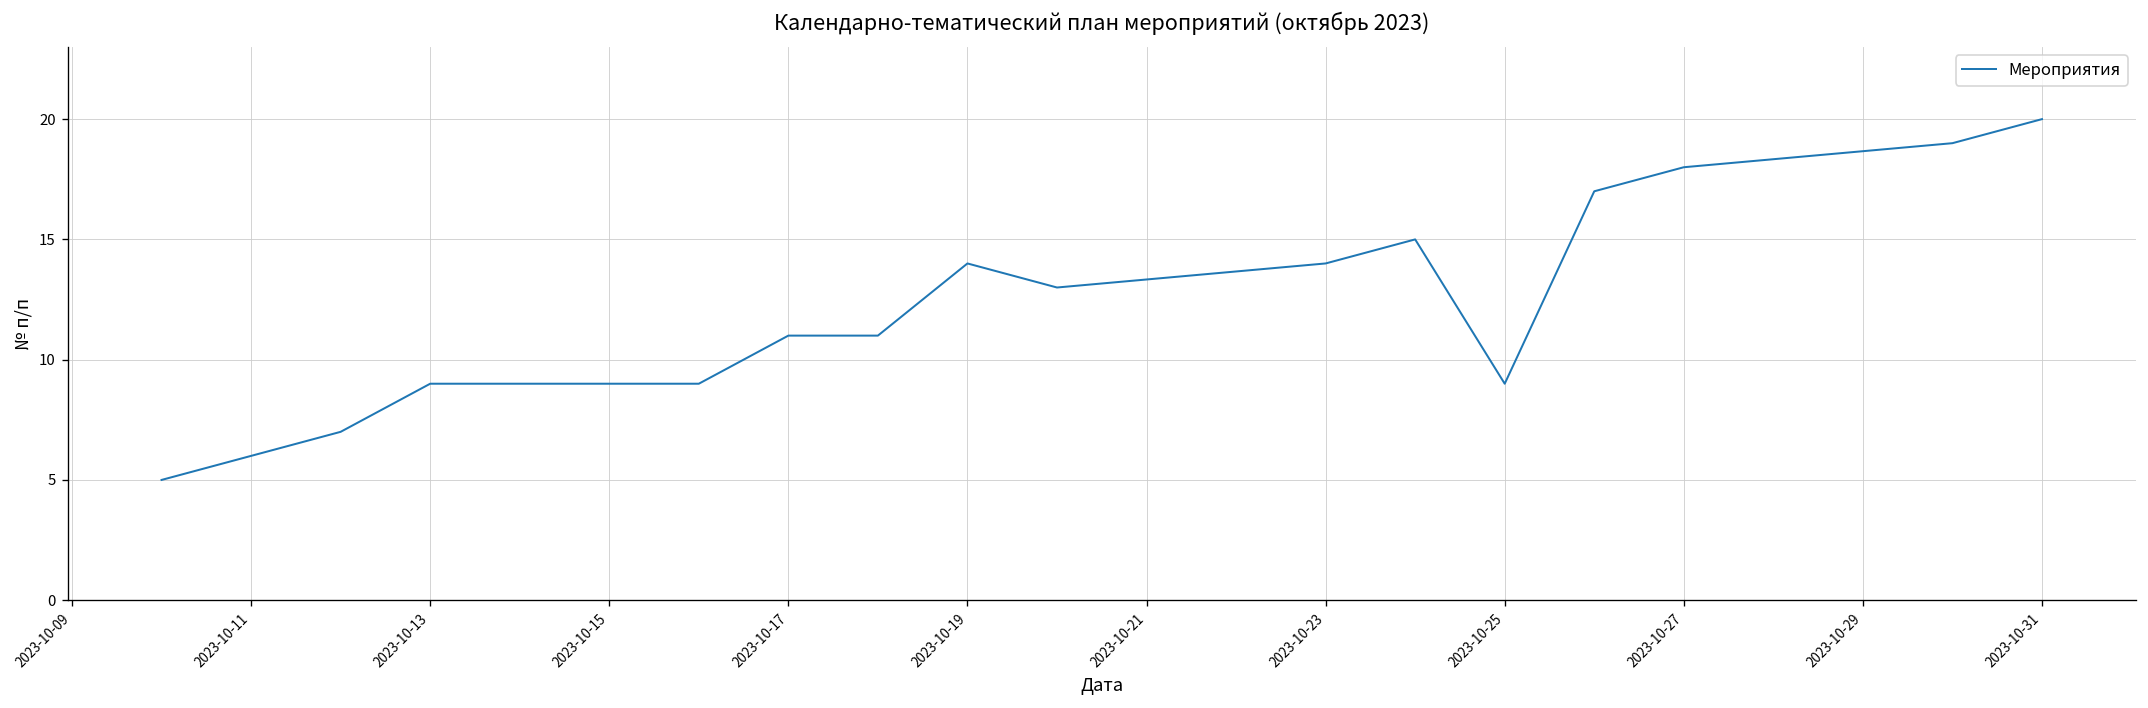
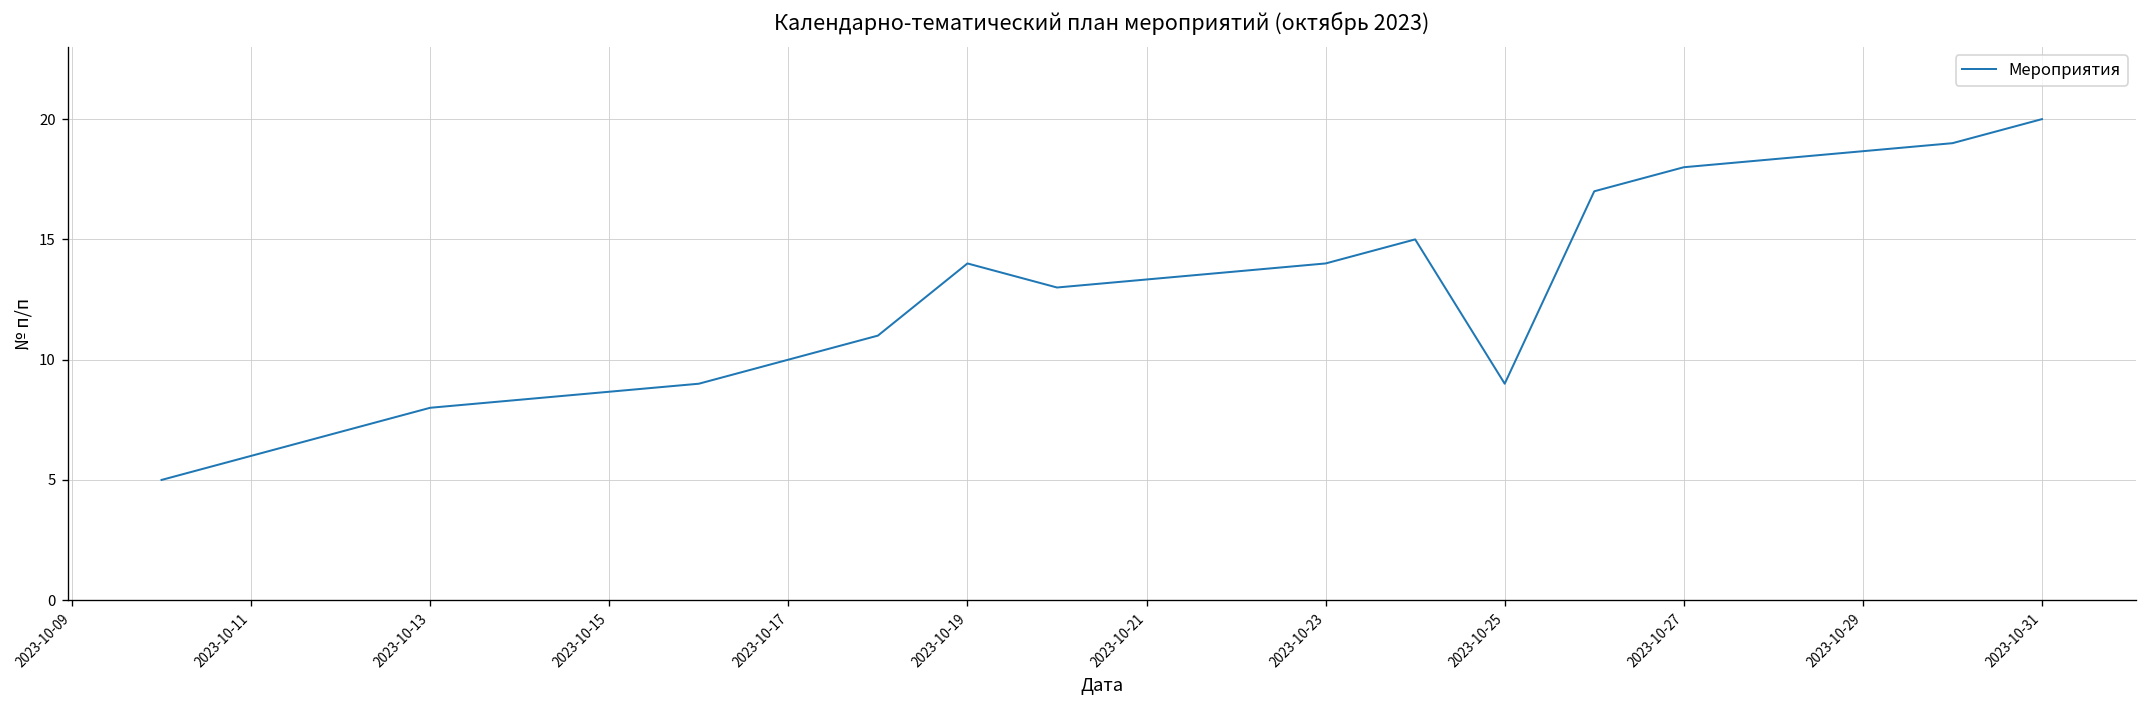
2023-10-13: 9 -> 8
2023-10-17: 11 -> 10
